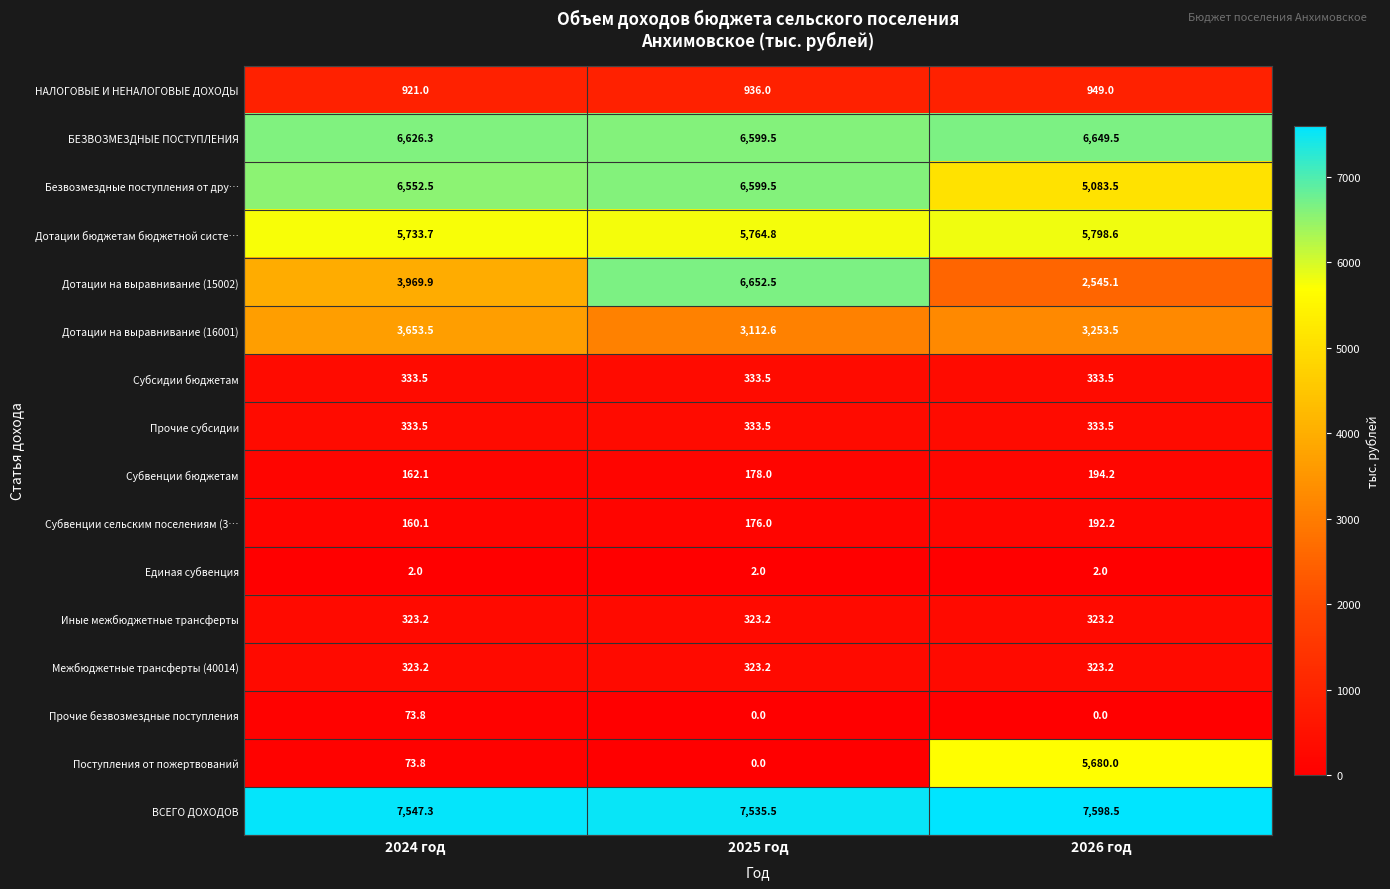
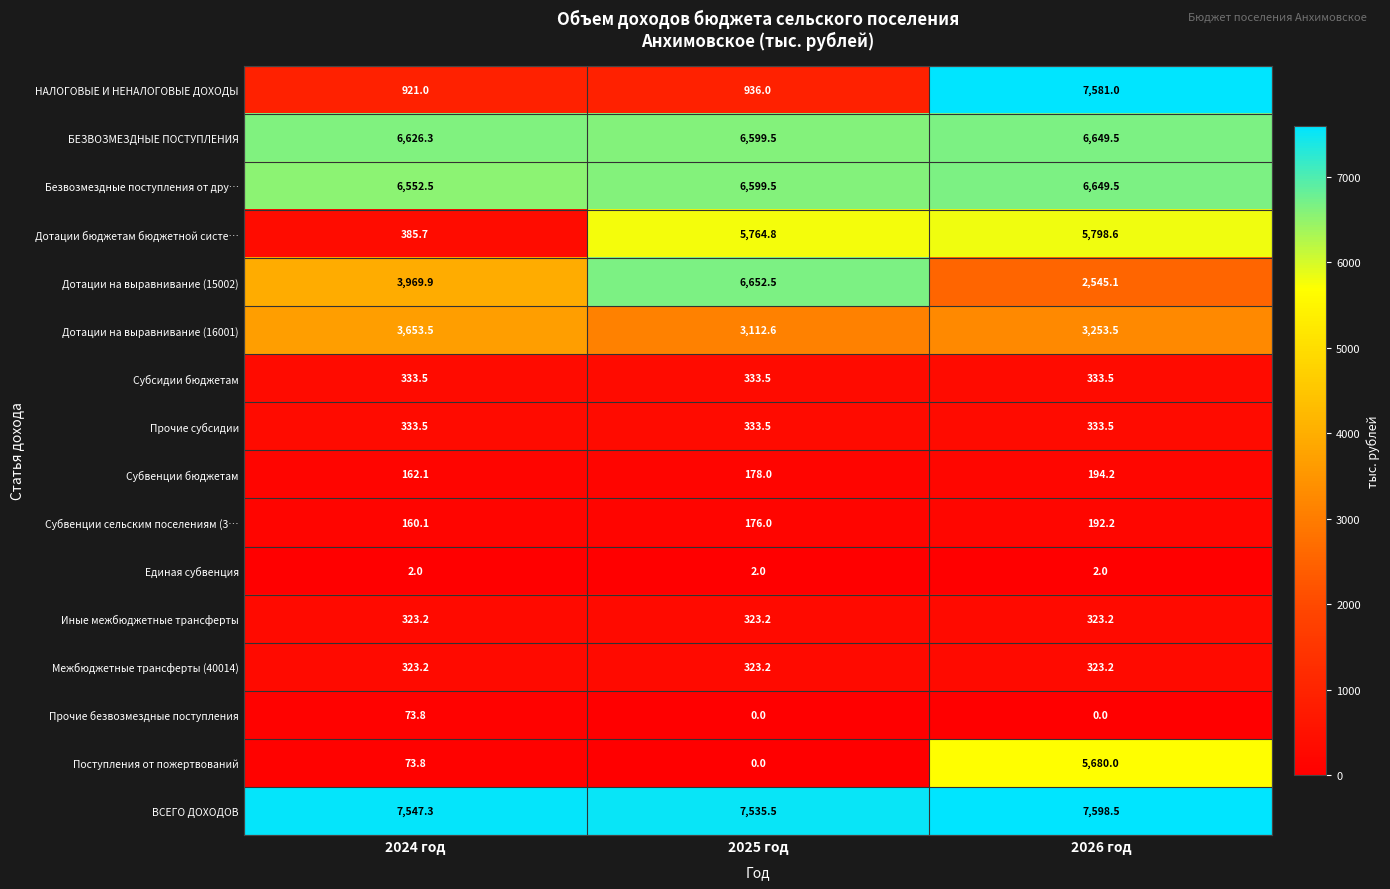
НАЛОГОВЫЕ И НЕНАЛОГОВЫЕ ДОХОДЫ, 2026 год: 949.0 -> 7,581.0
Безвозмездные поступления от дру…, 2026 год: 5,083.5 -> 6,649.5
Дотации бюджетам бюджетной систе…, 2024 год: 5,733.7 -> 385.7
